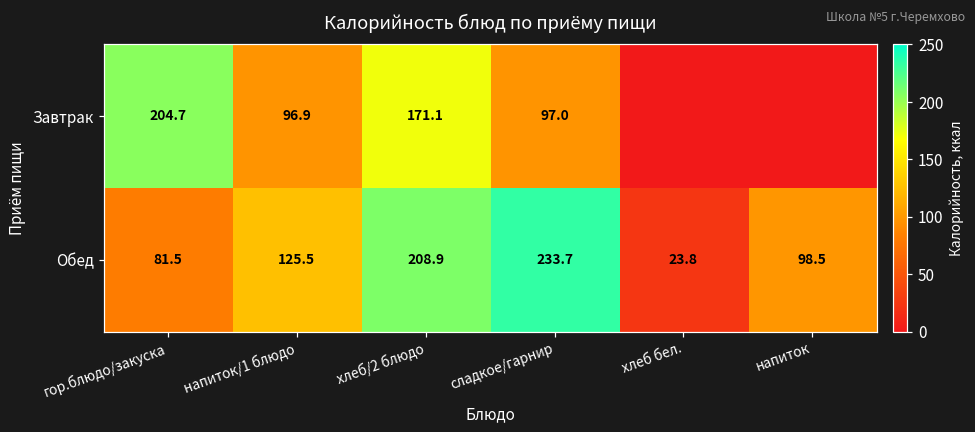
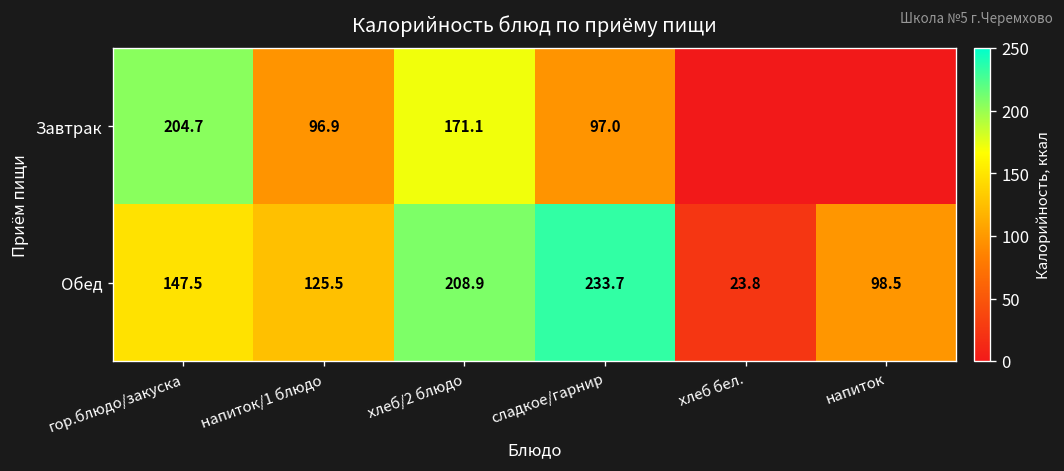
Обед, гор.блюдо/закуска: 81.5 -> 147.5
